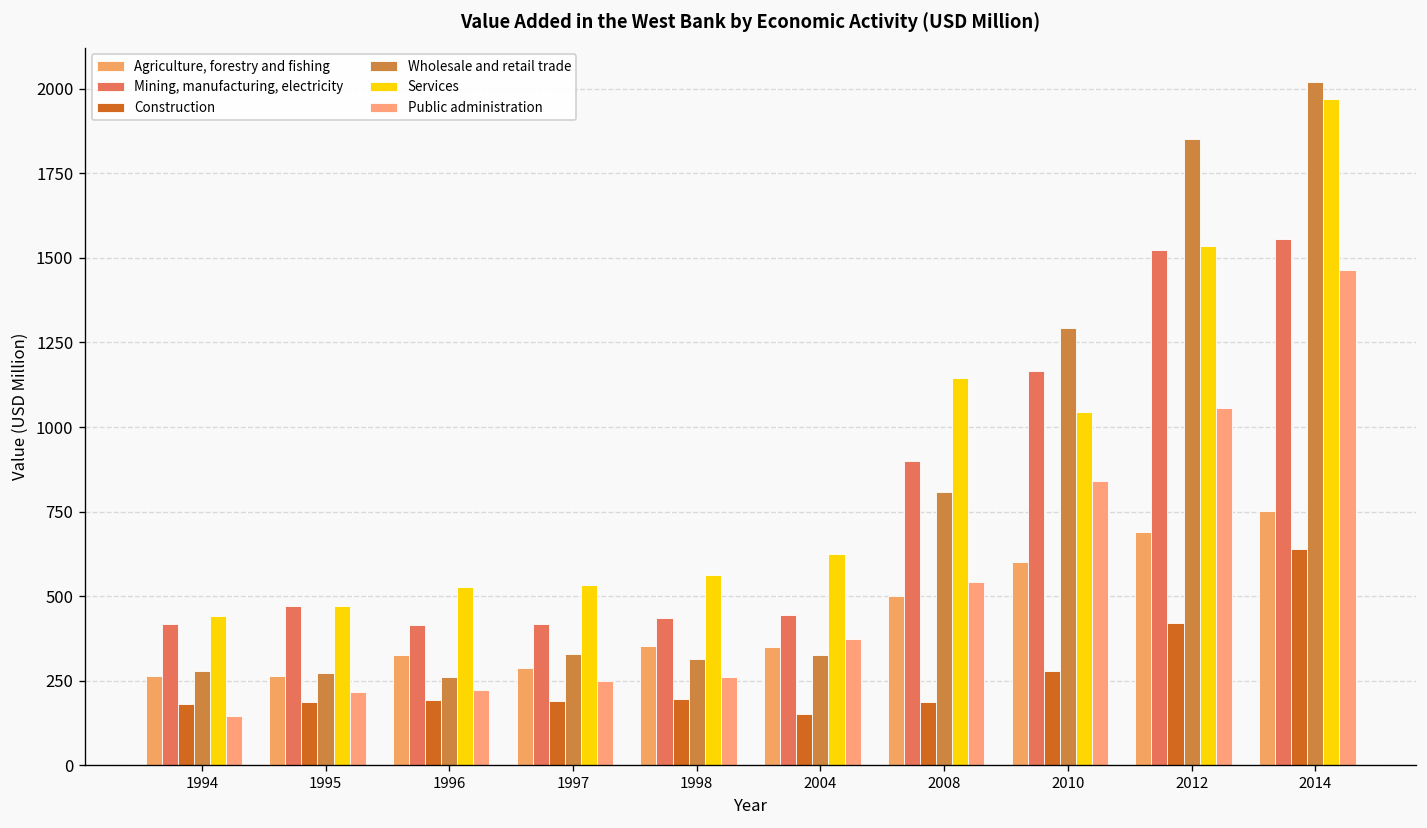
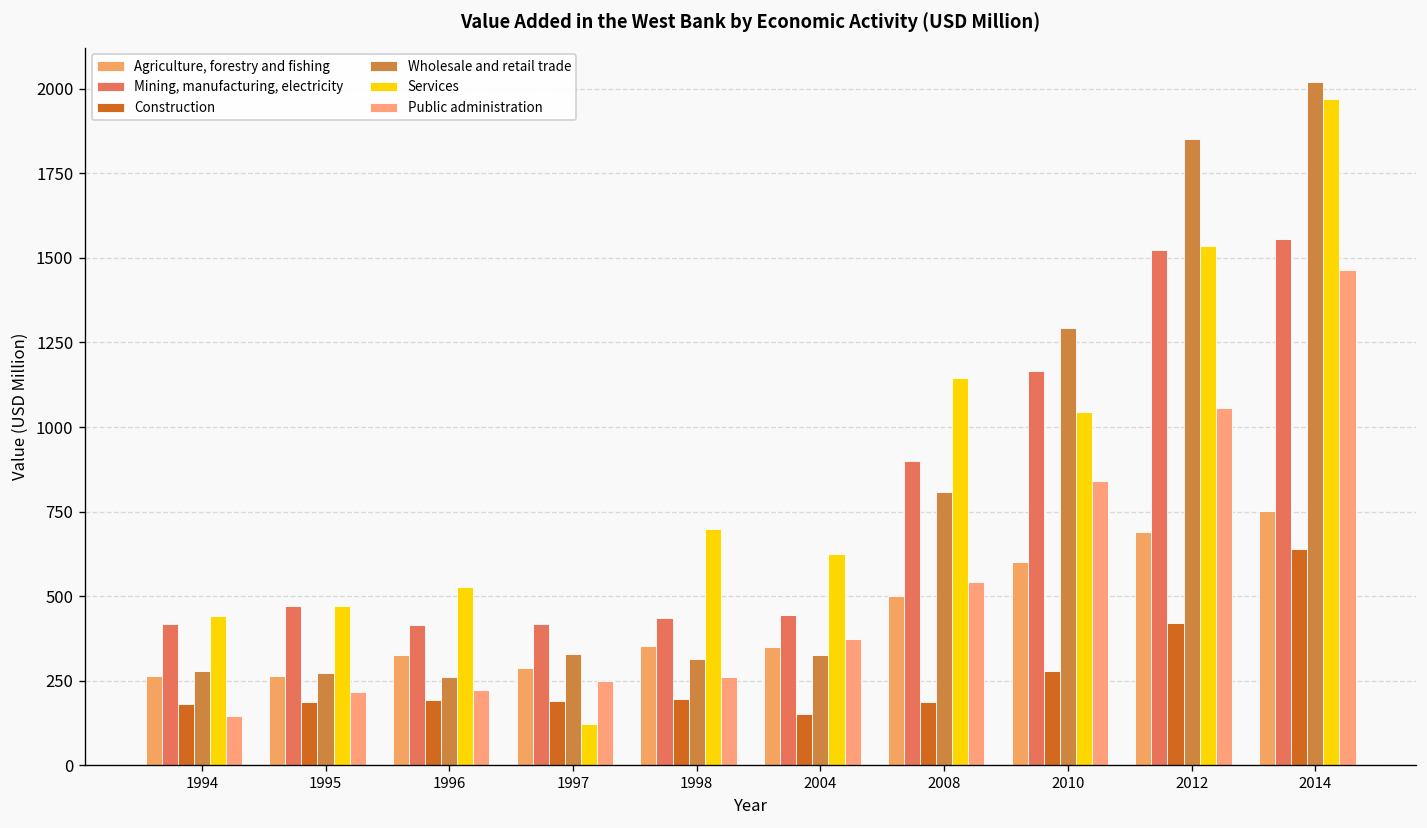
Services, 1997: 530 -> 120
Services, 1998: 560 -> 700
